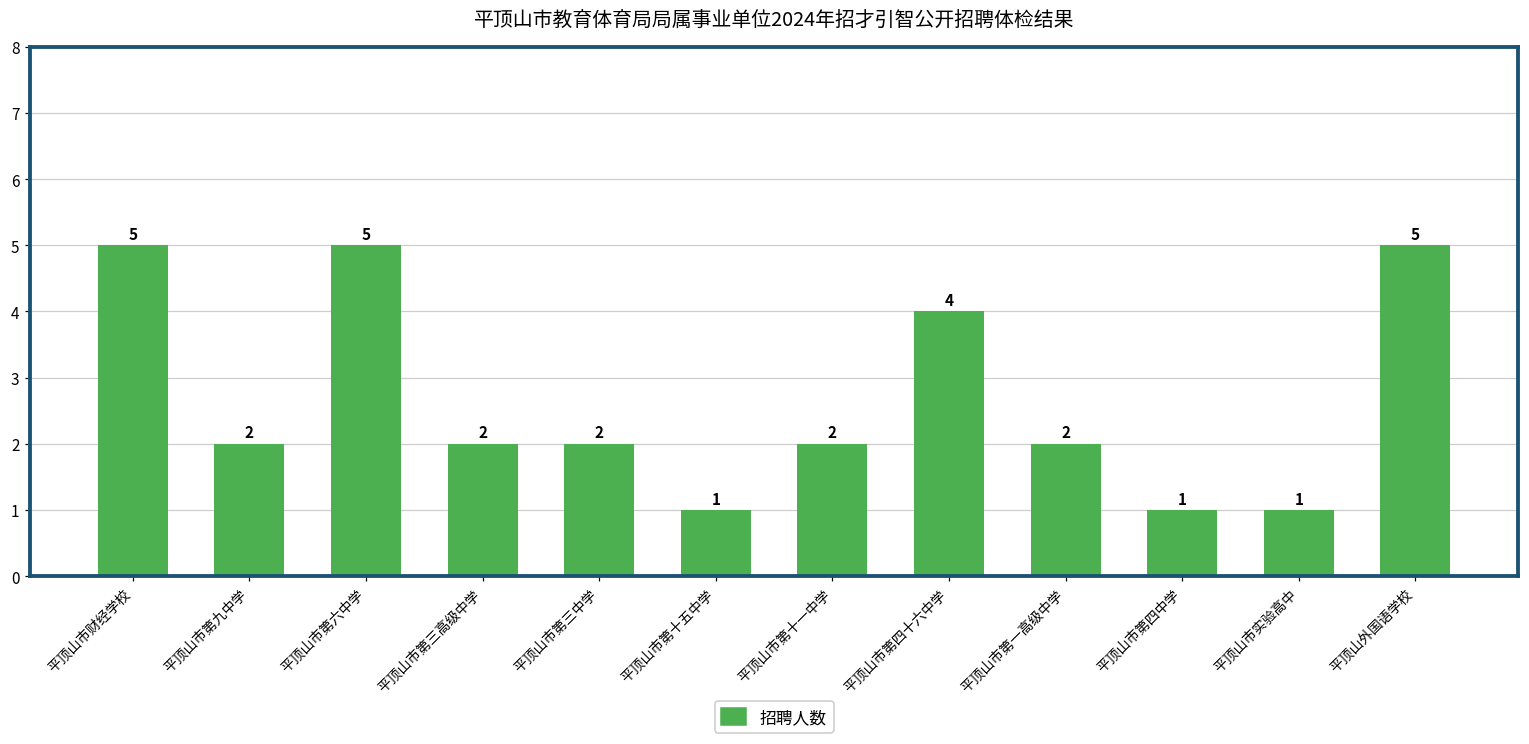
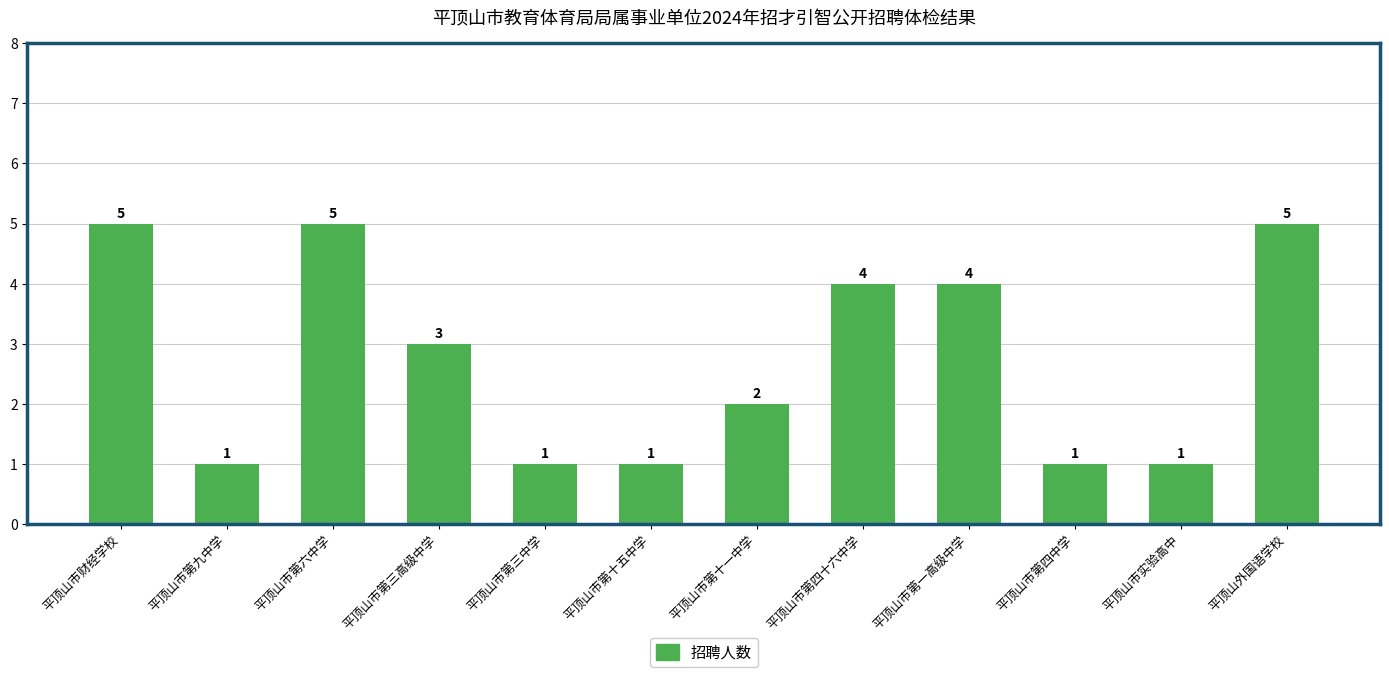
平顶山市第九中学: 2 -> 1
平顶山市第三高级中学: 2 -> 3
平顶山市第三中学: 2 -> 1
平顶山市第一高级中学: 2 -> 4
